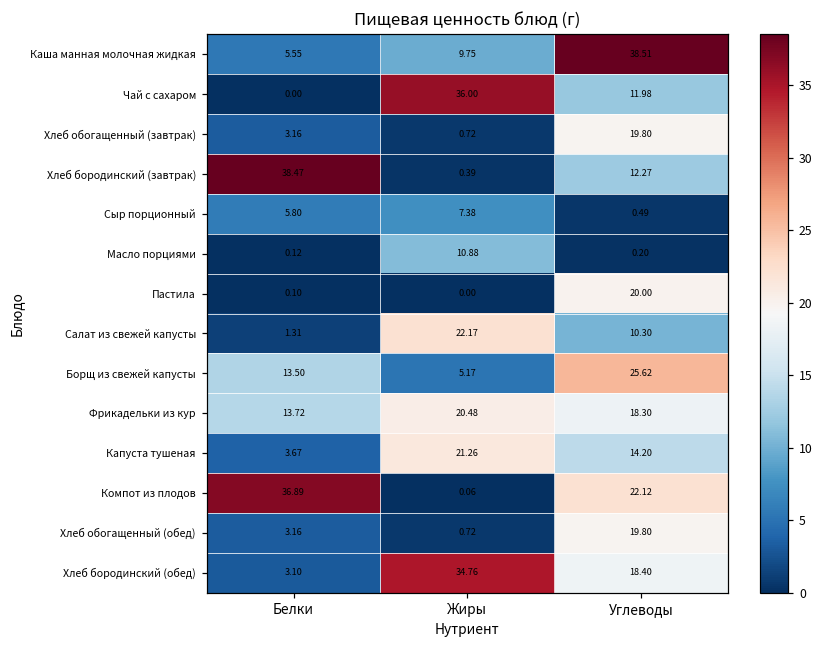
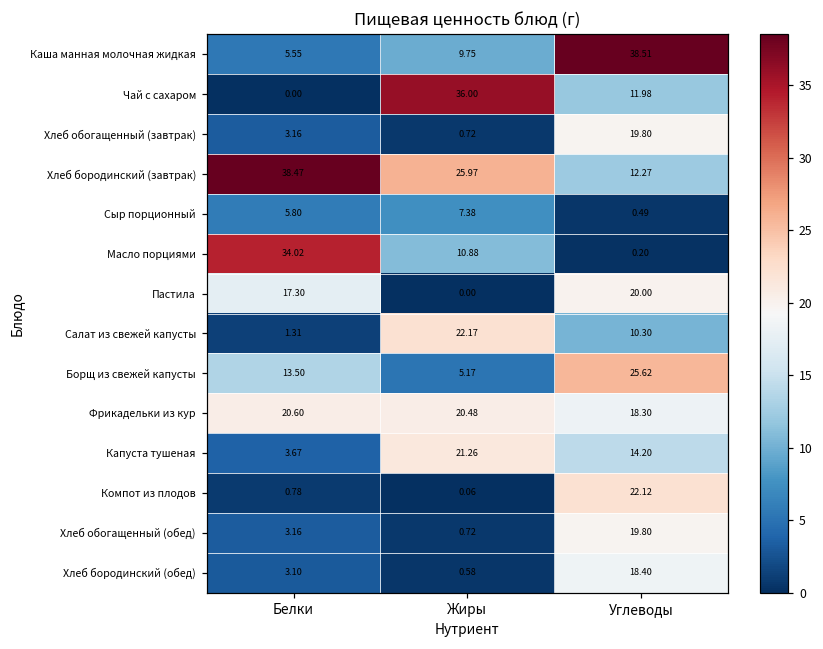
Хлеб бородинский (завтрак), Жиры: 0.39 -> 25.97
Масло порциями, Белки: 0.12 -> 34.02
Пастила, Белки: 0.10 -> 17.30
Фрикадельки из кур, Белки: 13.72 -> 20.60
Компот из плодов, Белки: 36.89 -> 0.78
Хлеб бородинский (обед), Жиры: 34.76 -> 0.58
